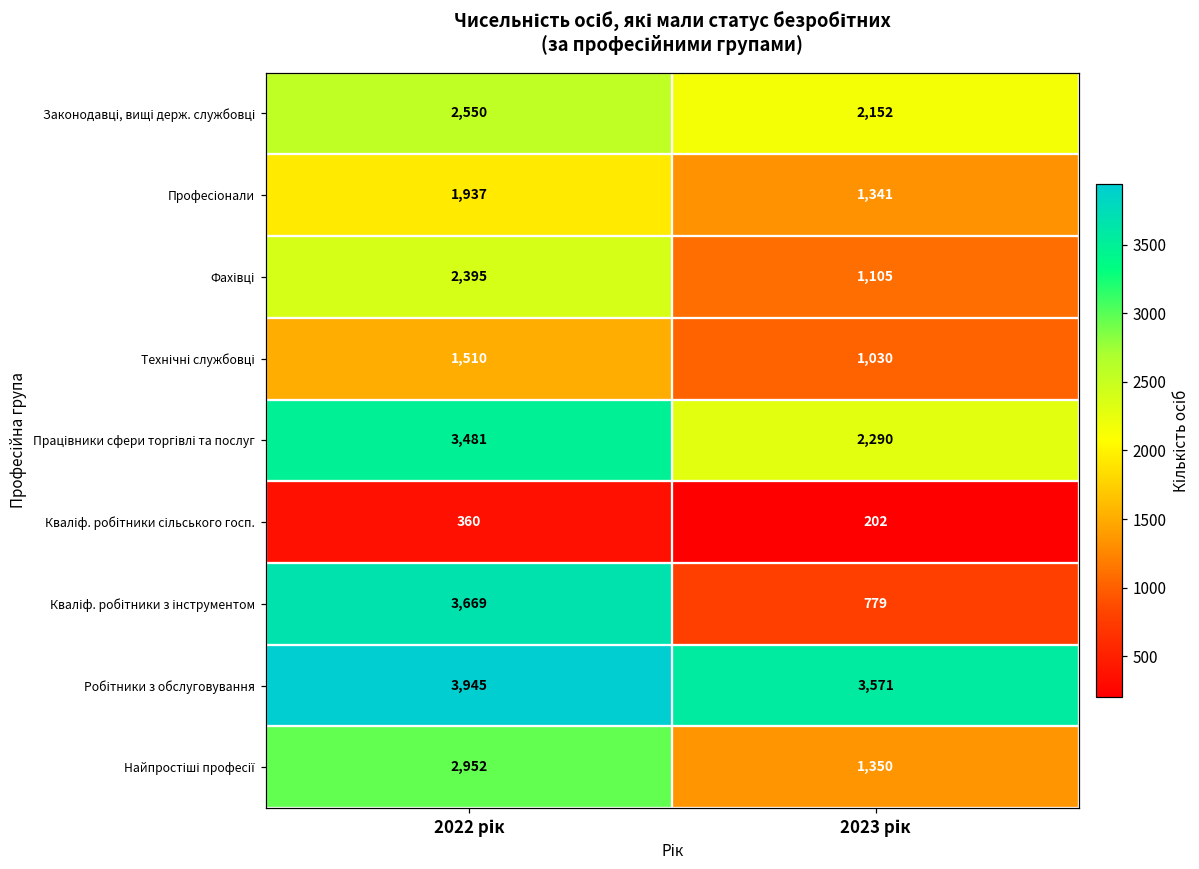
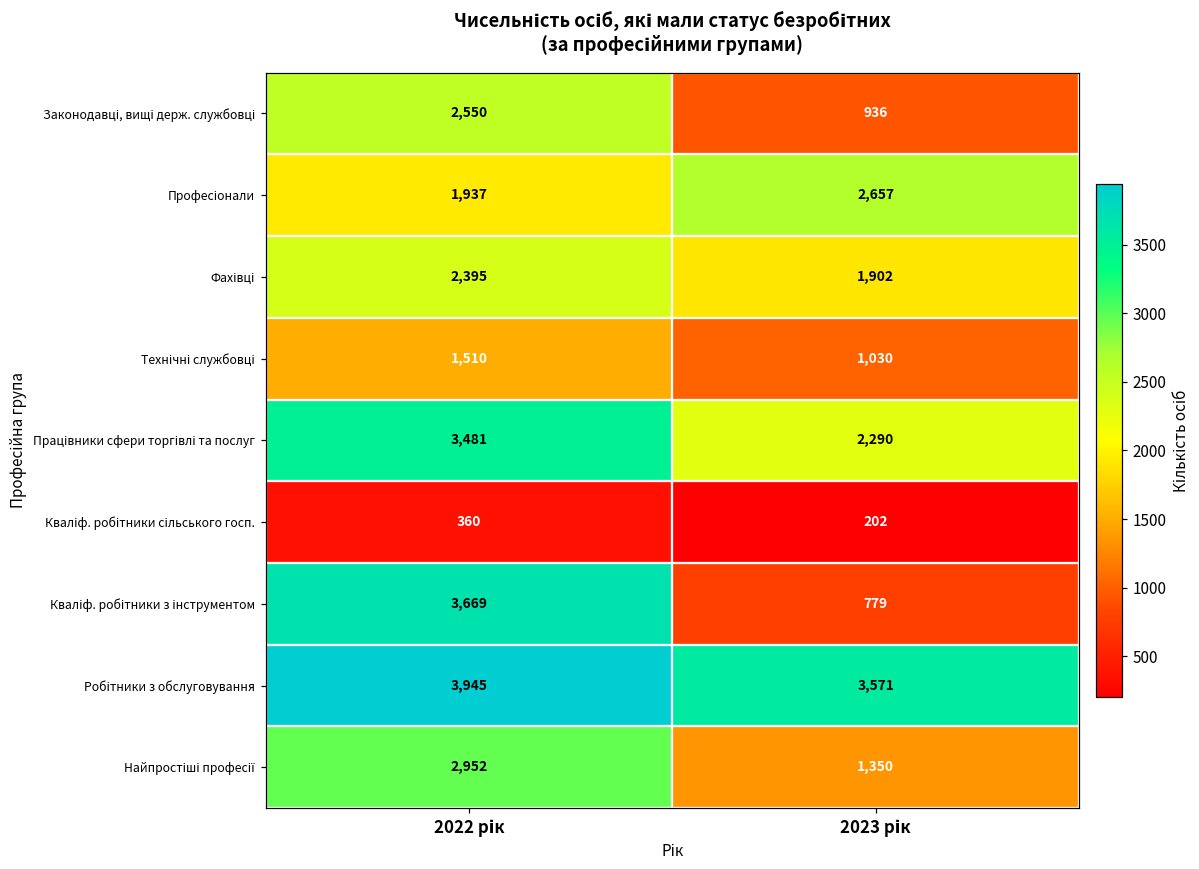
Законодавці, вищі держ. службовці, 2023 рік: 2,152 -> 936
Професіонали, 2023 рік: 1,341 -> 2,657
Фахівці, 2023 рік: 1,105 -> 1,902
